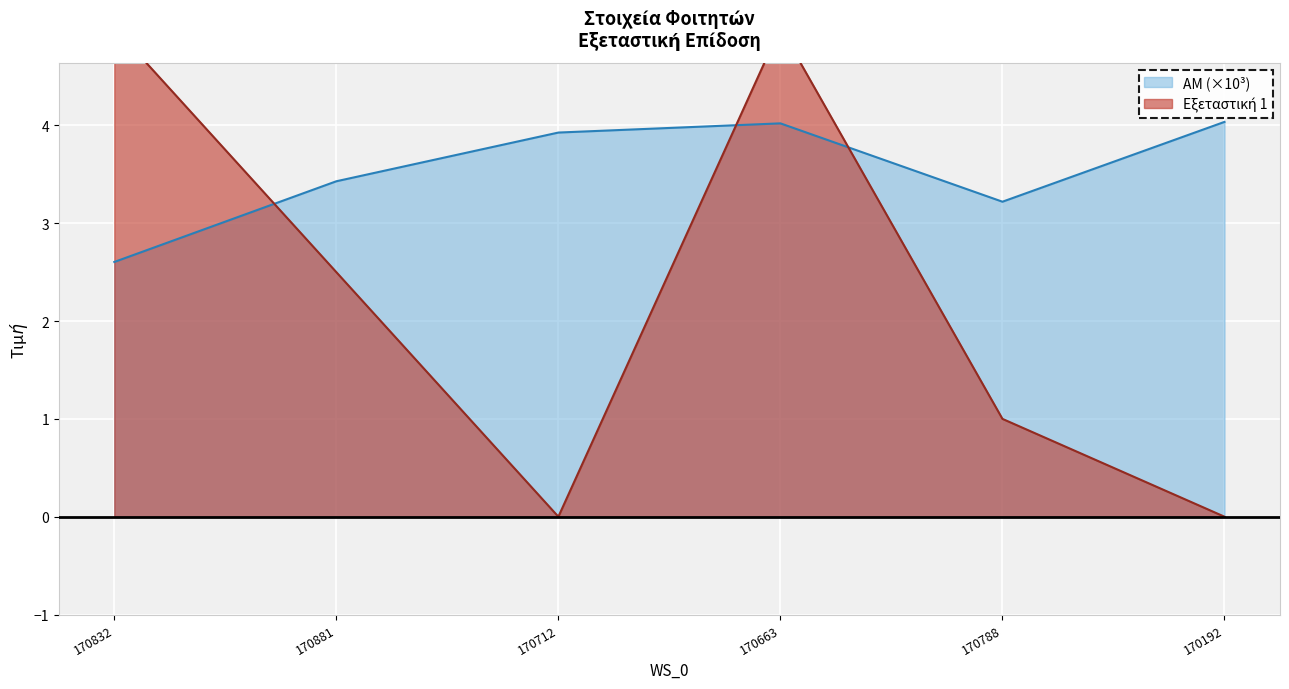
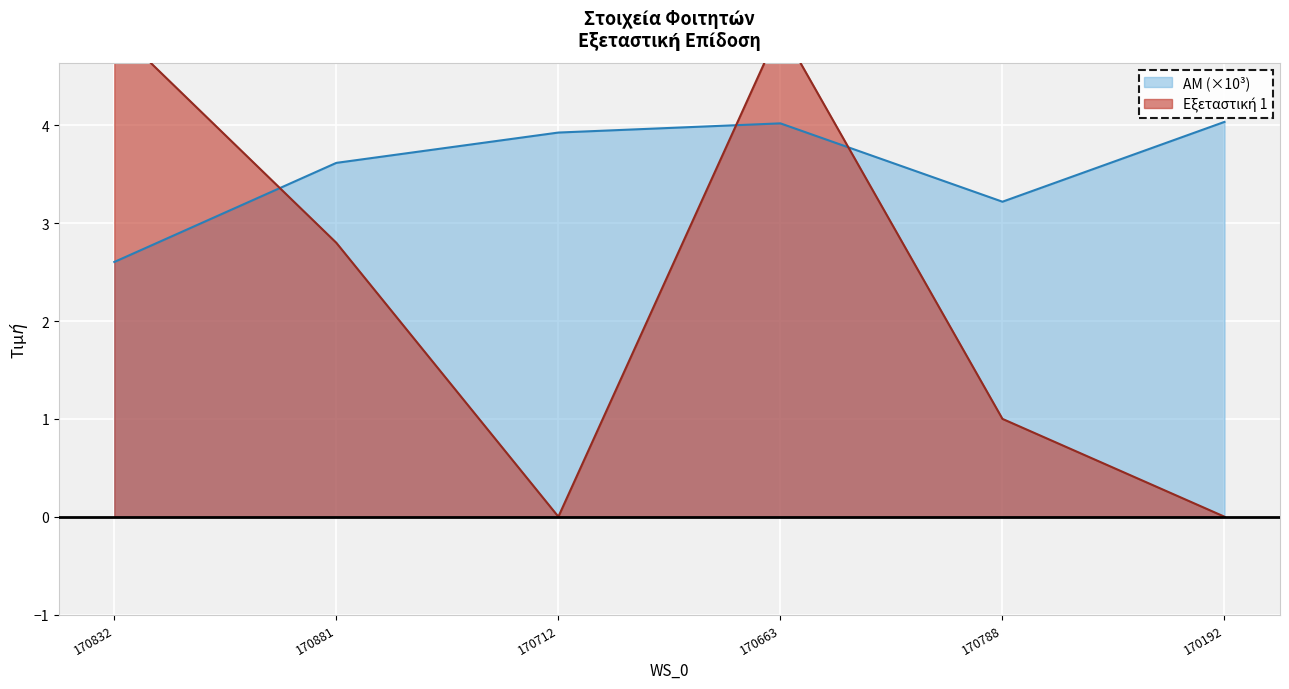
ΑΜ (×10³), 170881: 3.4 -> 3.6
Εξεταστική 1, 170881: 2.5 -> 2.8
